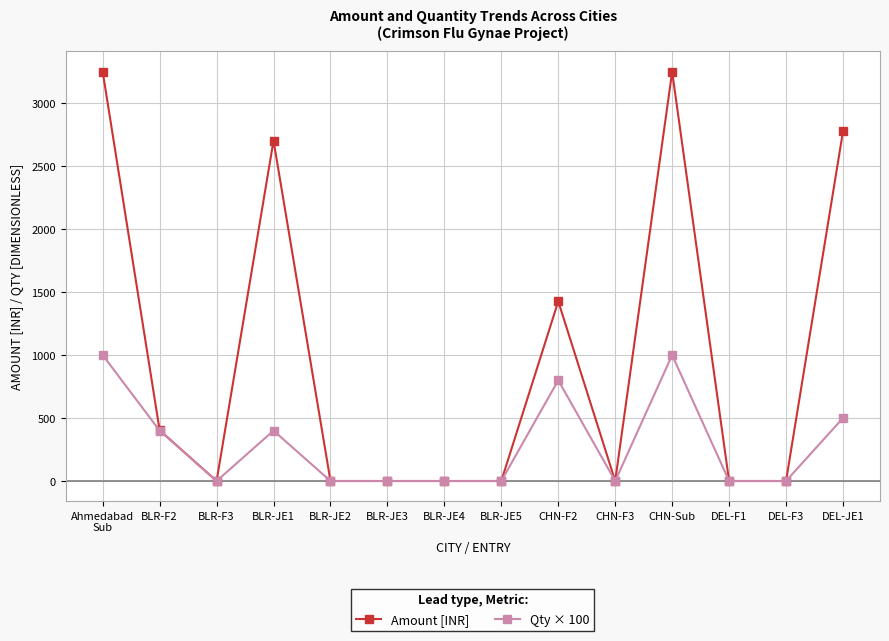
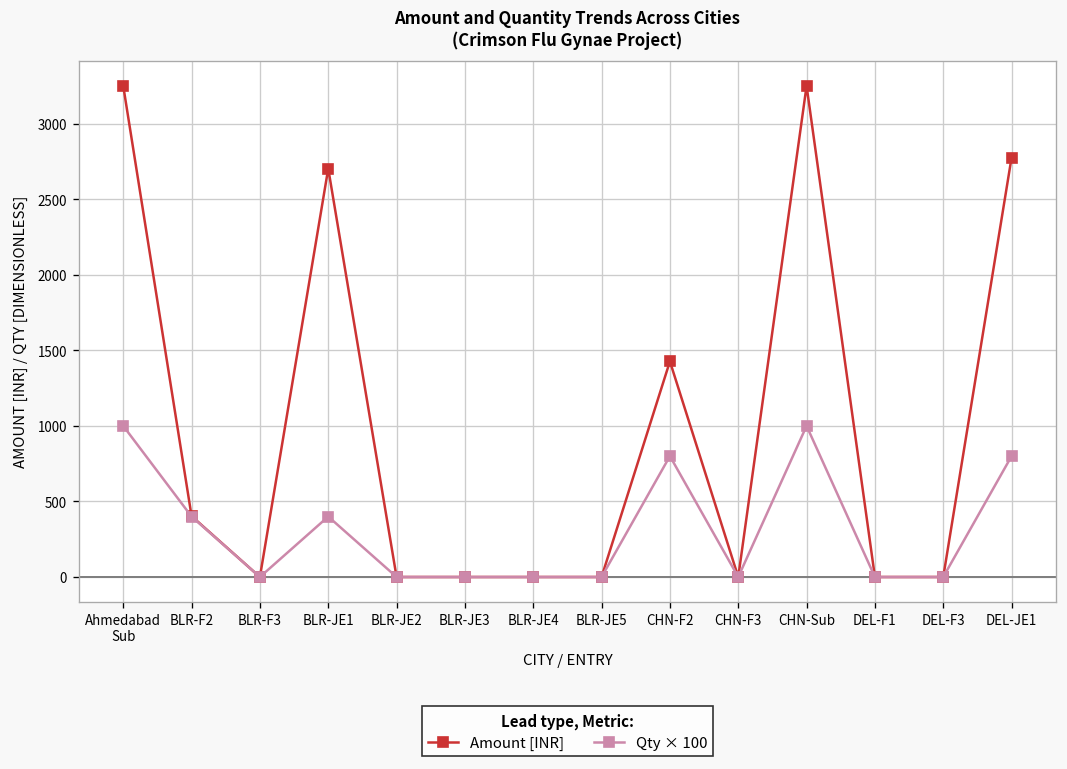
Qty × 100, DEL-JE1: 500 -> 800
